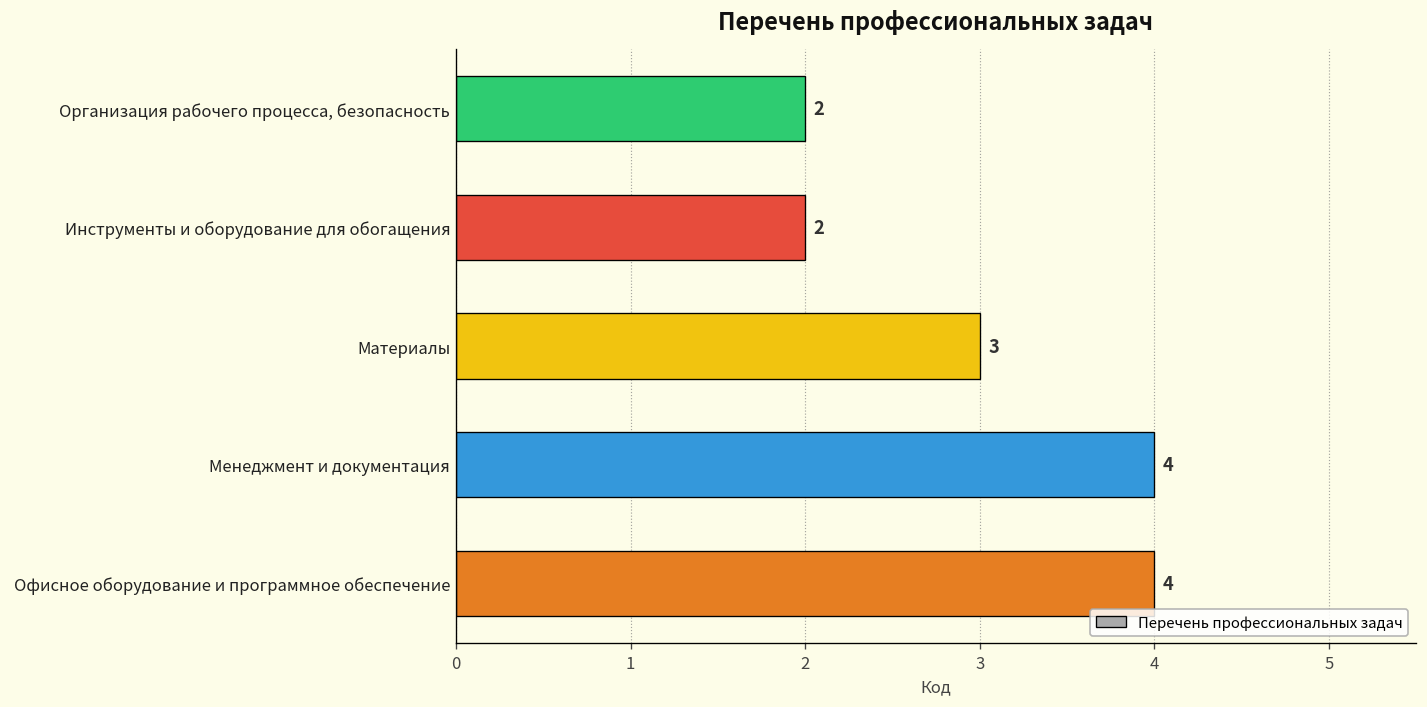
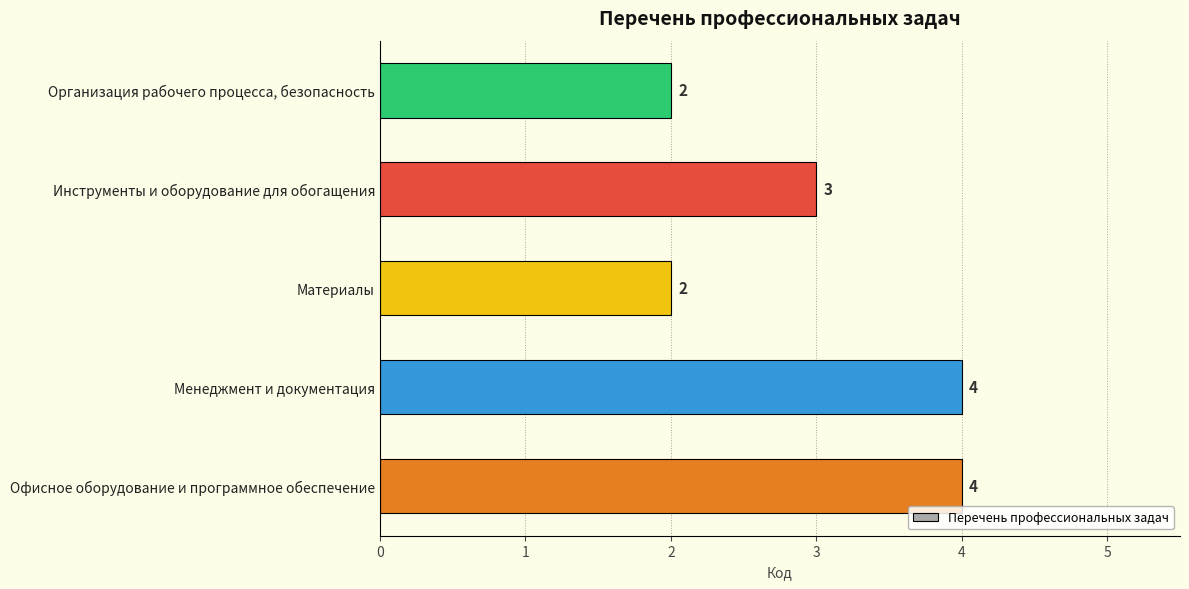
Инструменты и оборудование для обогащения: 2 -> 3
Материалы: 3 -> 2
